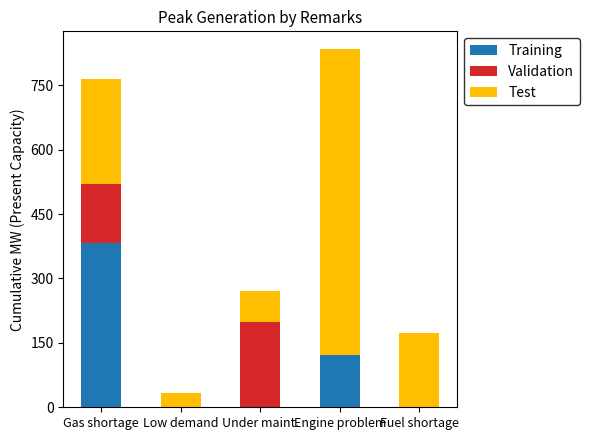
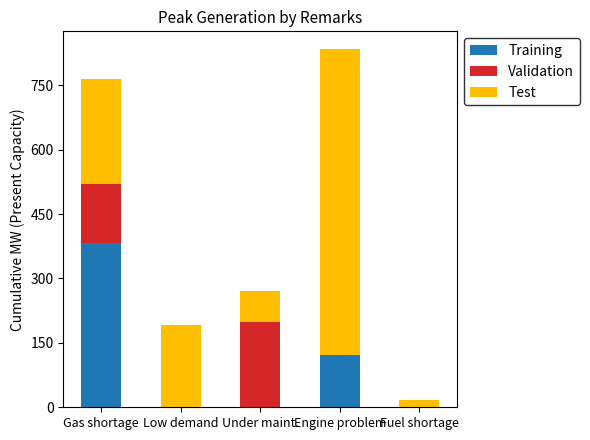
Test, Low demand: 30 -> 190
Test, Fuel shortage: 170 -> 20
